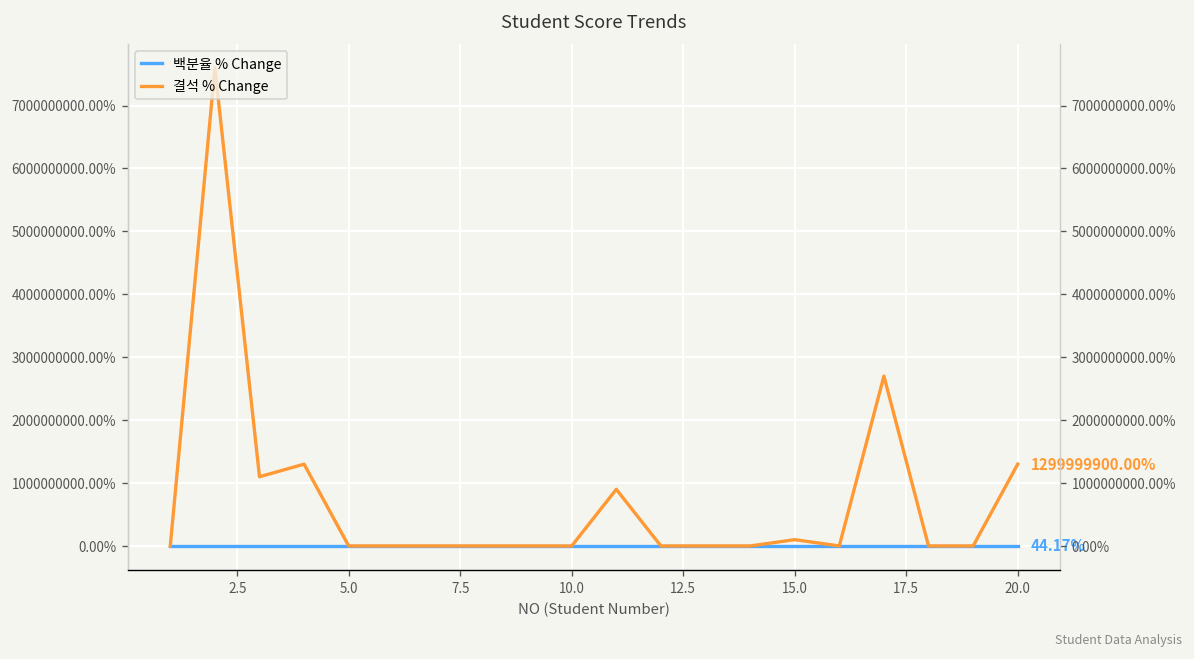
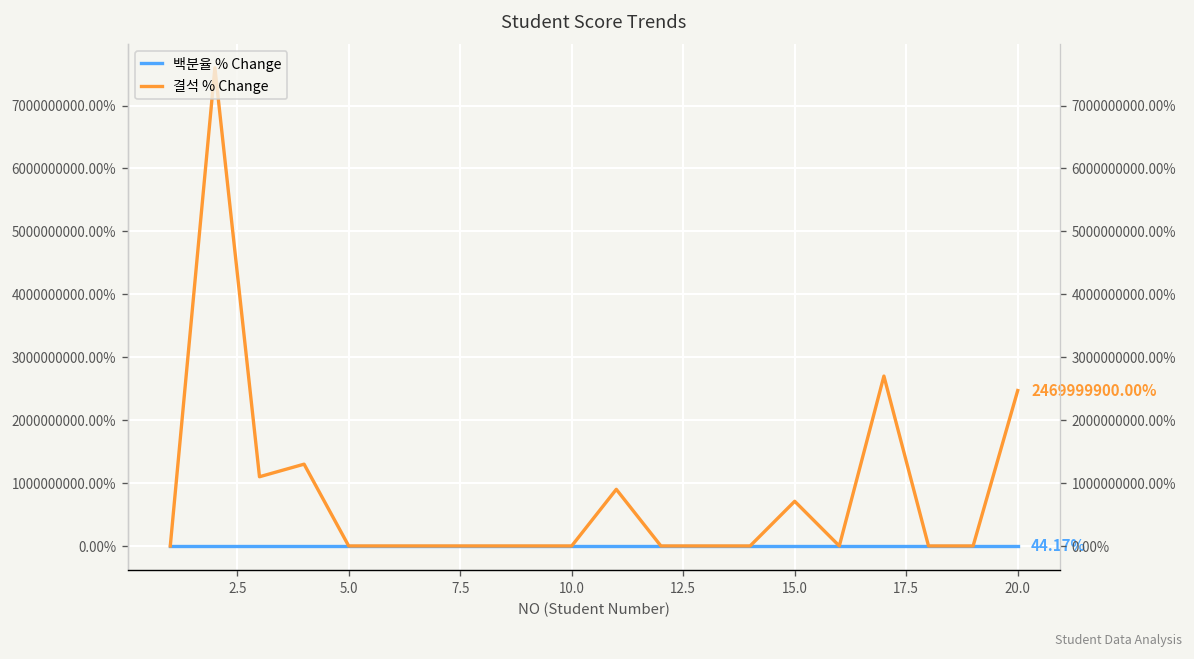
결석 % Change, 15.0: 100000000% -> 700000000%
결석 % Change, 20.0: 1299999900.00% -> 2469999900.00%
